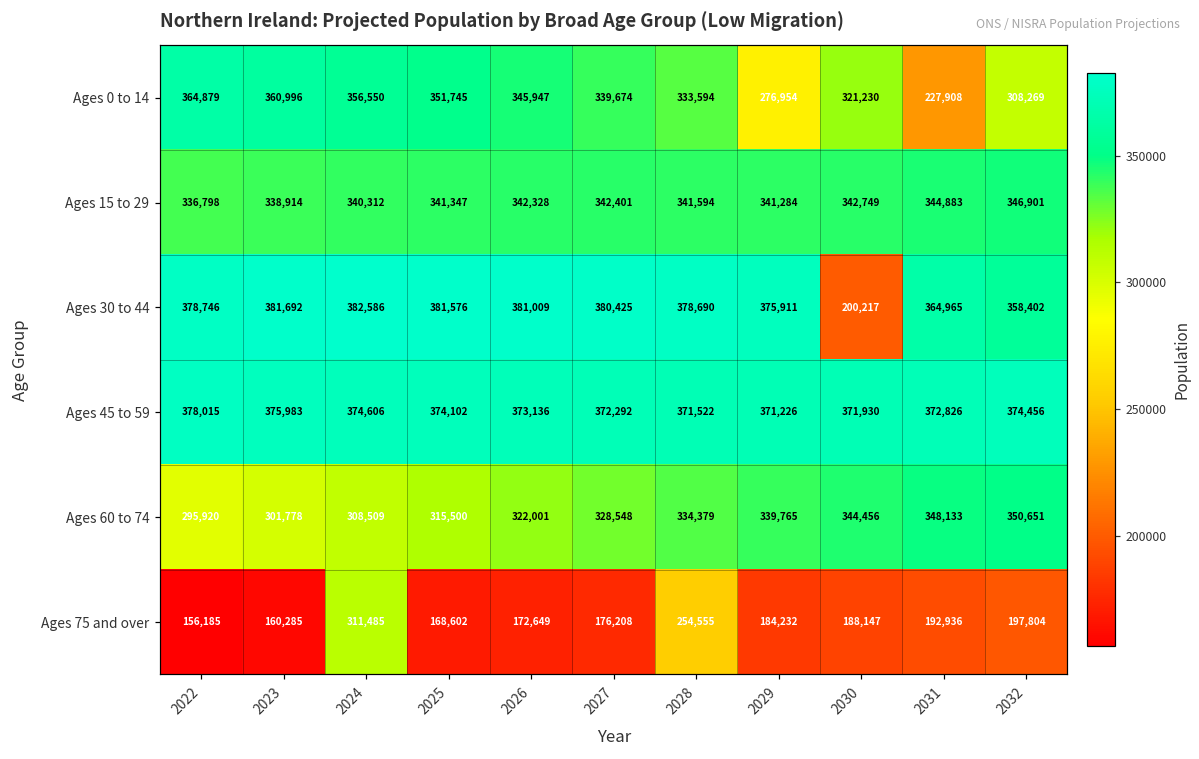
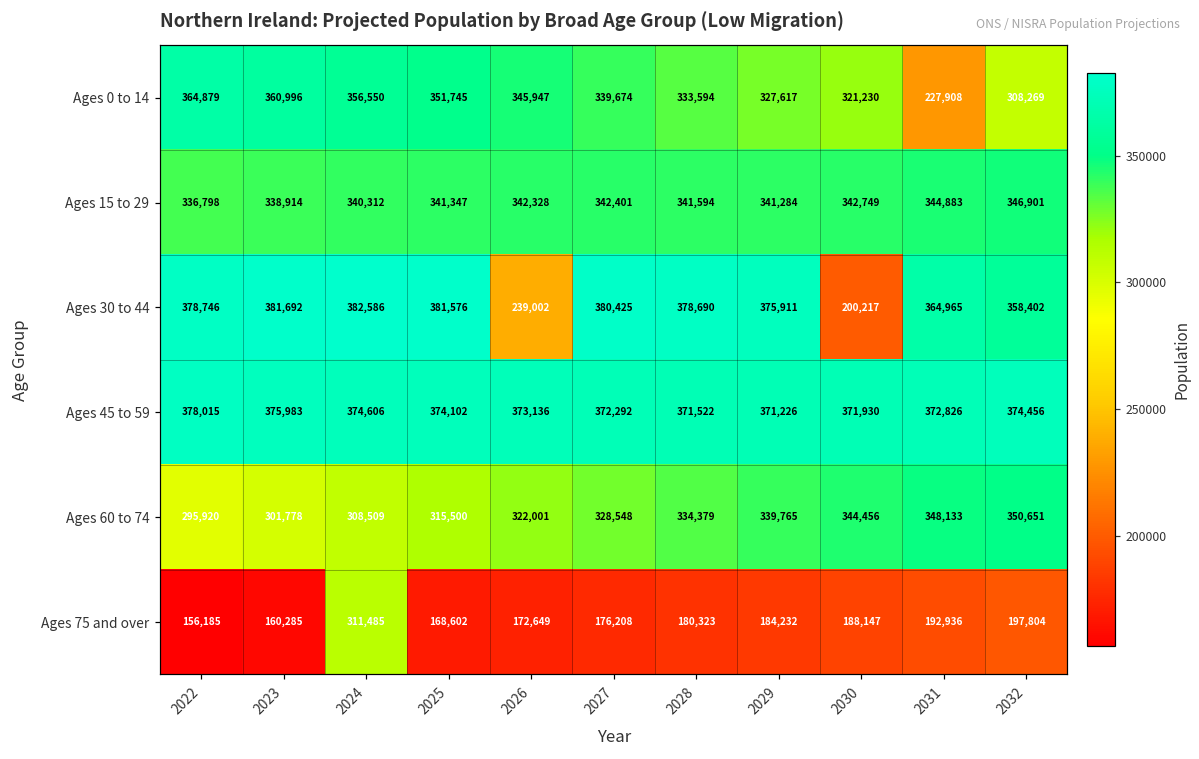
Ages 0 to 14, 2029: 276,954 -> 327,617
Ages 30 to 44, 2026: 381,009 -> 239,002
Ages 75 and over, 2028: 254,555 -> 180,323
